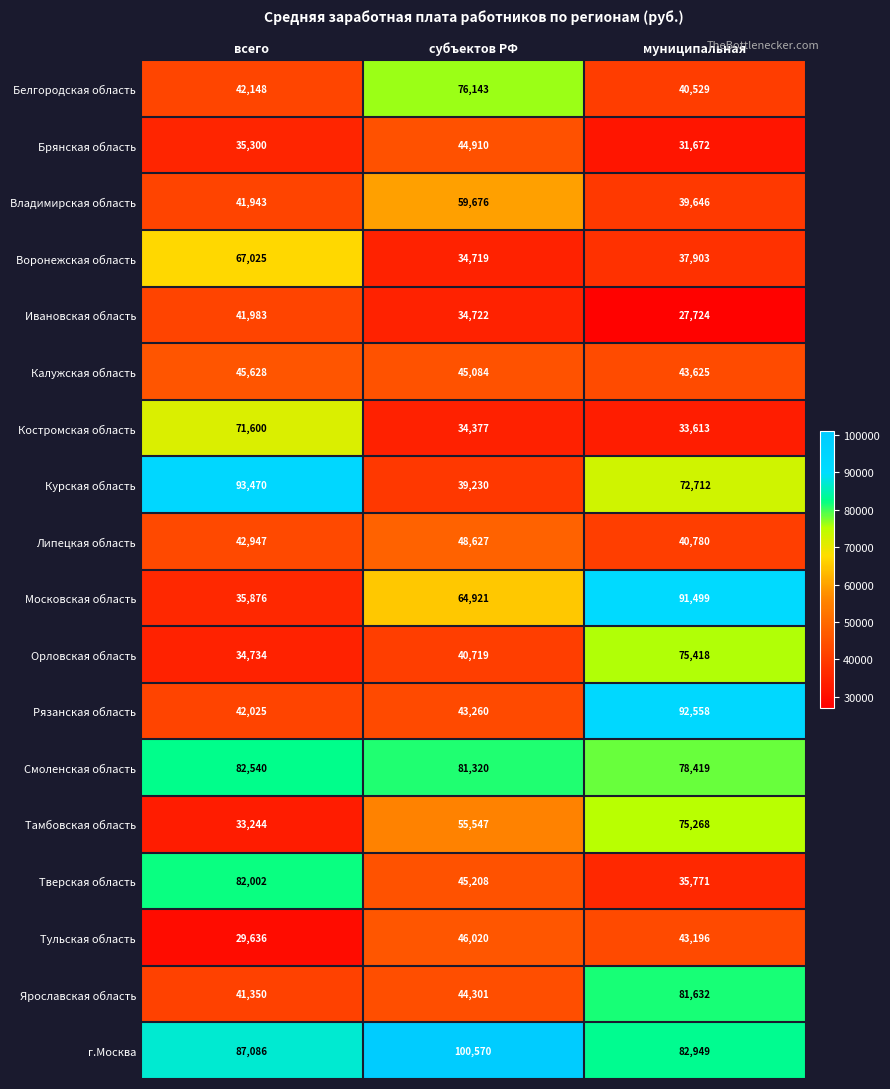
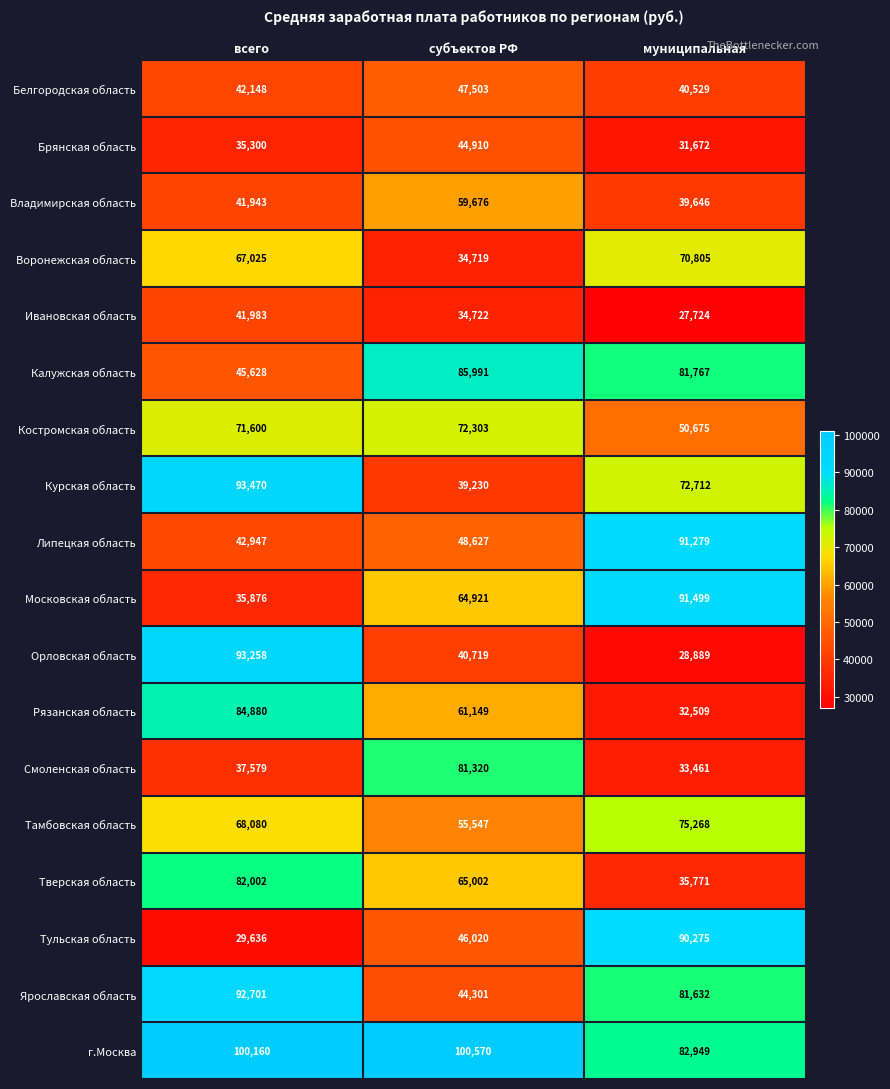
Белгородская область, субъектов РФ: 76,143 -> 47,503
Воронежская область, муниципальная: 37,903 -> 70,805
Калужская область, субъектов РФ: 45,084 -> 85,991
Калужская область, муниципальная: 43,625 -> 81,767
Костромская область, субъектов РФ: 34,377 -> 72,303
Костромская область, муниципальная: 33,613 -> 50,675
Липецкая область, муниципальная: 40,780 -> 91,279
Орловская область, всего: 34,734 -> 93,258
Орловская область, муниципальная: 75,418 -> 28,889
Рязанская область, всего: 42,025 -> 84,880
Рязанская область, субъектов РФ: 43,260 -> 61,149
Рязанская область, муниципальная: 92,558 -> 32,509
Смоленская область, всего: 82,540 -> 37,579
Смоленская область, муниципальная: 78,419 -> 33,461
Тамбовская область, всего: 33,244 -> 68,080
Тверская область, субъектов РФ: 45,208 -> 65,002
Тульская область, муниципальная: 43,196 -> 90,275
Ярославская область, всего: 41,350 -> 92,701
г.Москва, всего: 87,086 -> 100,160
